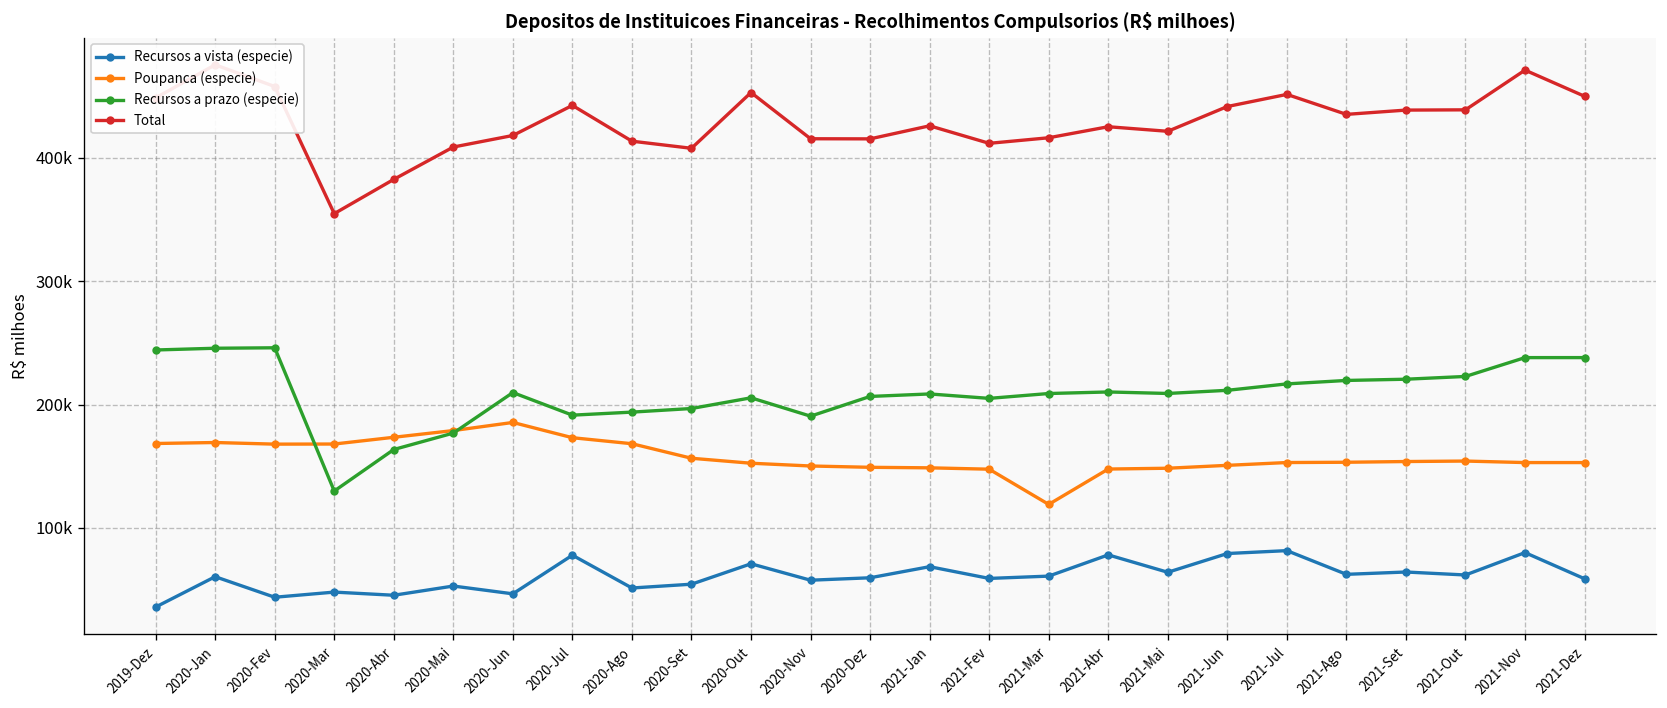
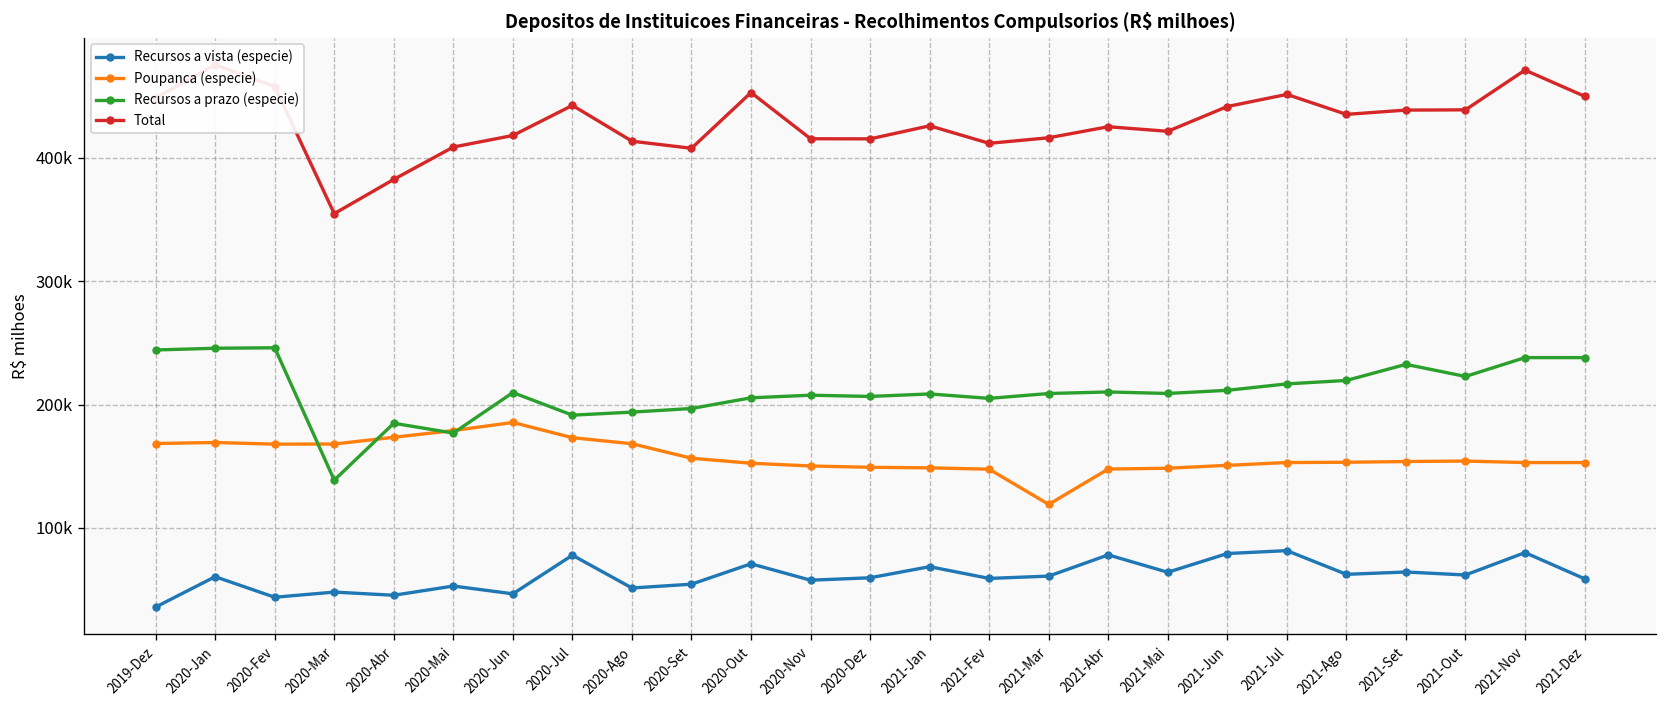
Recursos a prazo (especie), 2020-Mar: 130000 -> 139000
Recursos a prazo (especie), 2020-Abr: 164000 -> 185000
Recursos a prazo (especie), 2020-Nov: 191000 -> 208000
Recursos a prazo (especie), 2021-Set: 221000 -> 233000
